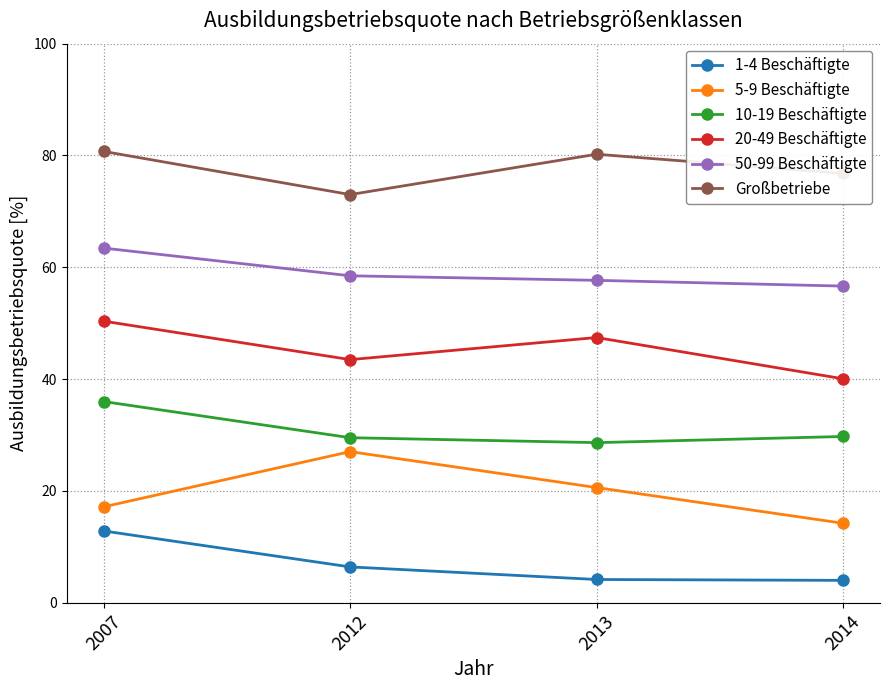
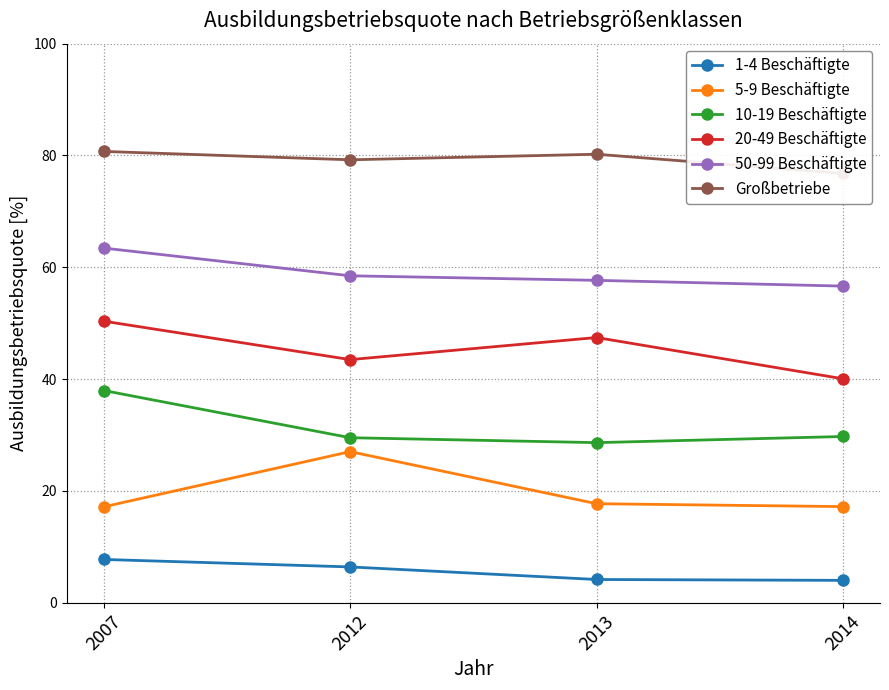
1-4 Beschäftigte, 2007: 13 -> 8
10-19 Beschäftigte, 2007: 36 -> 38
Großbetriebe, 2012: 73 -> 79
5-9 Beschäftigte, 2013: 21 -> 18
5-9 Beschäftigte, 2014: 14 -> 17
